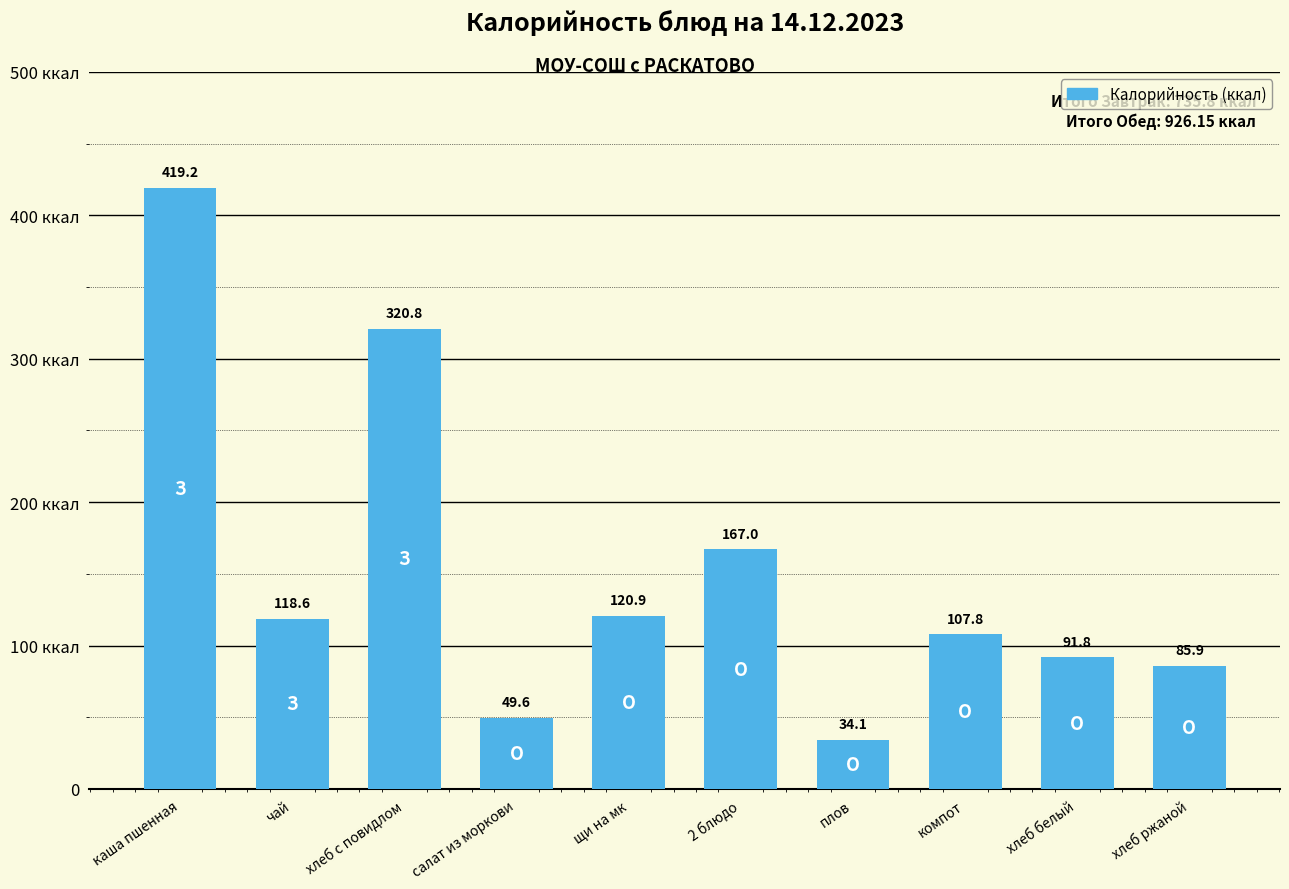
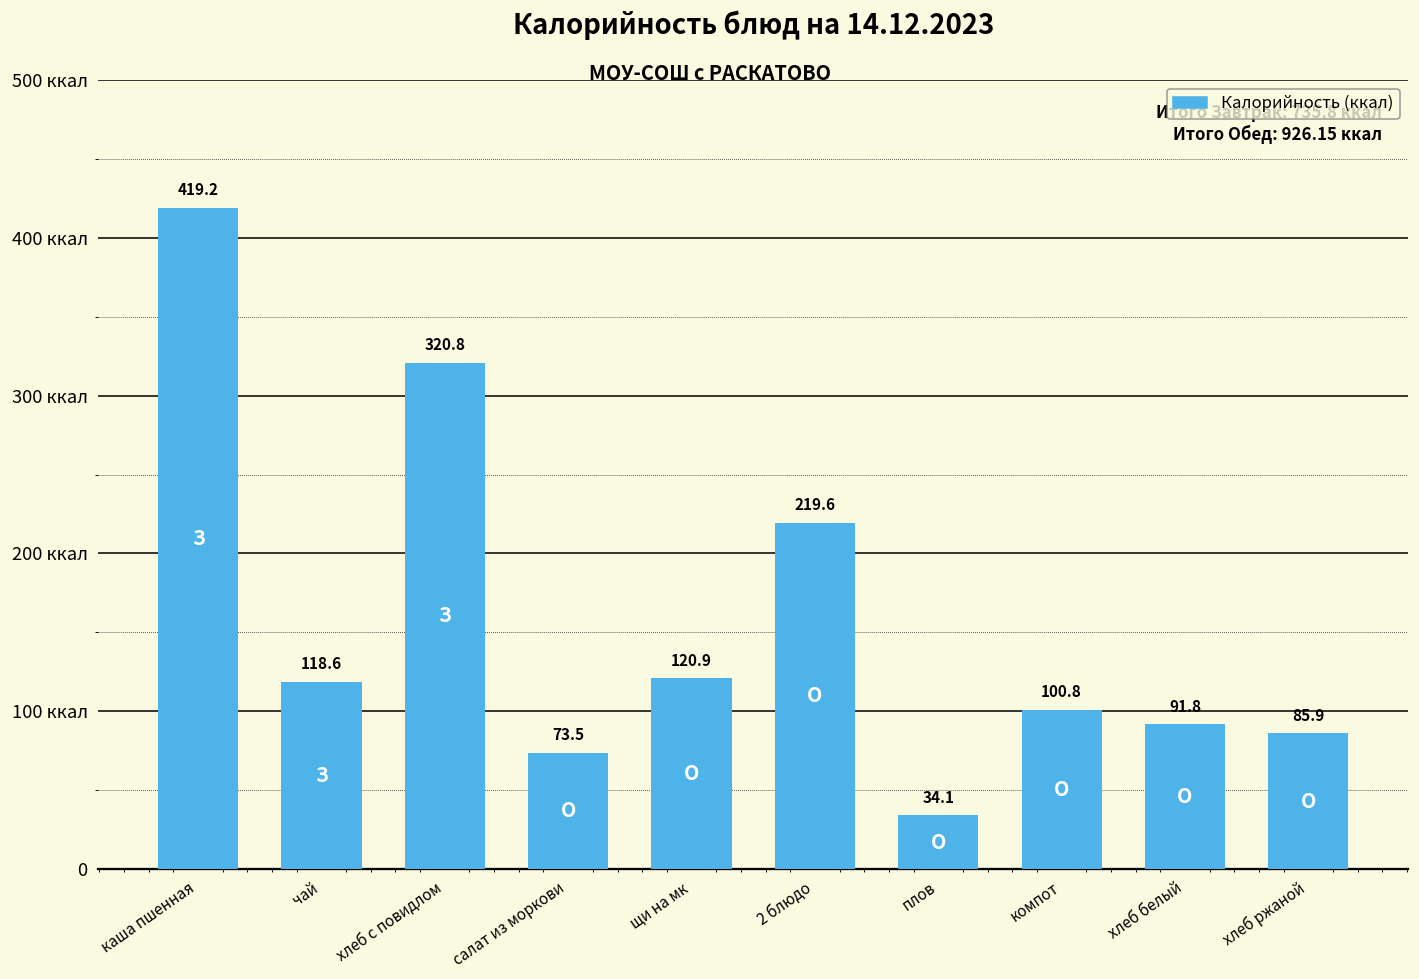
салат из моркови: 49.6 -> 73.5
2 блюдо: 167.0 -> 219.6
компот: 107.8 -> 100.8
